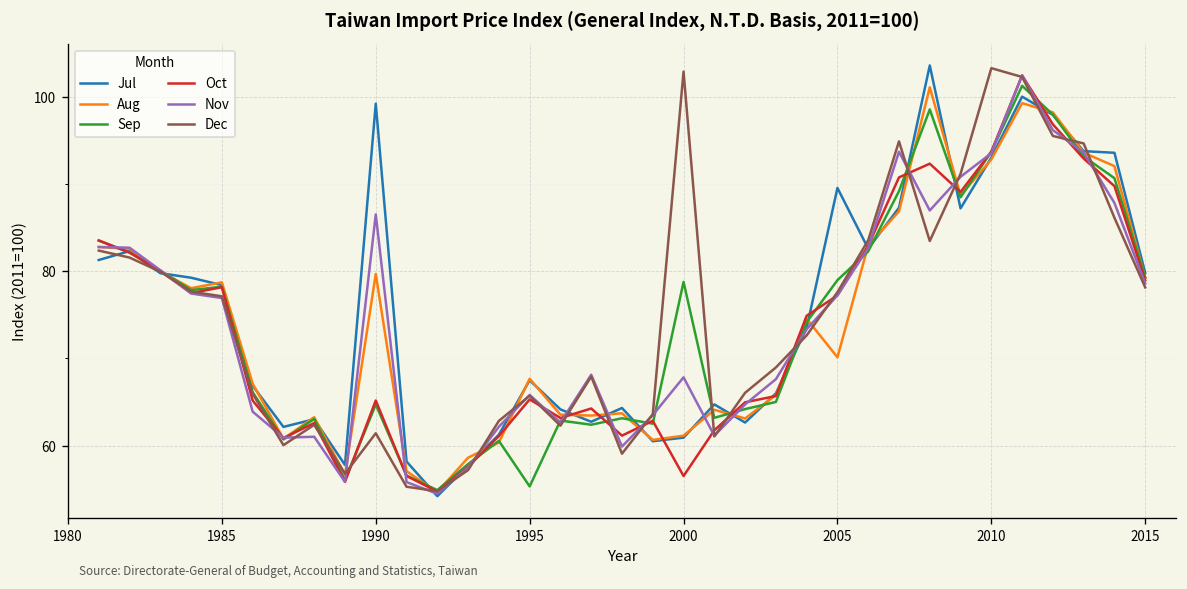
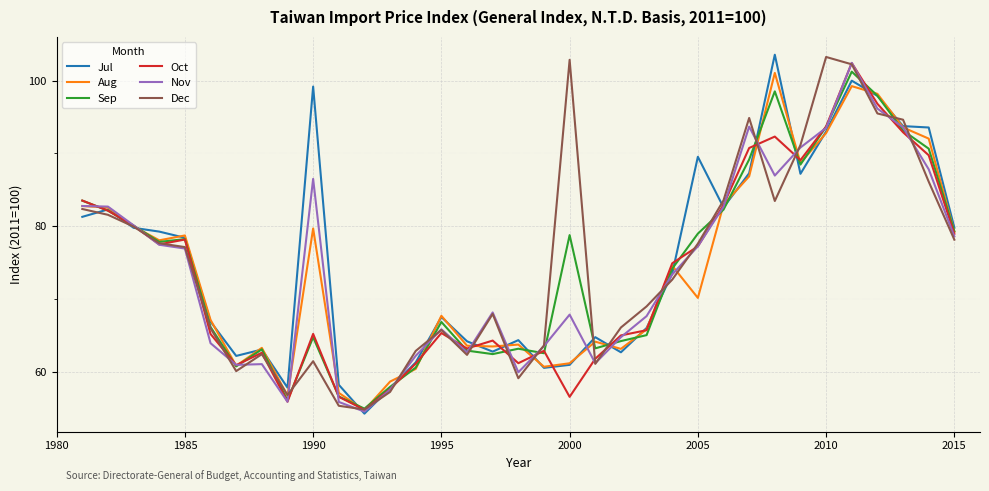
Sep, 1995: 55 -> 67
